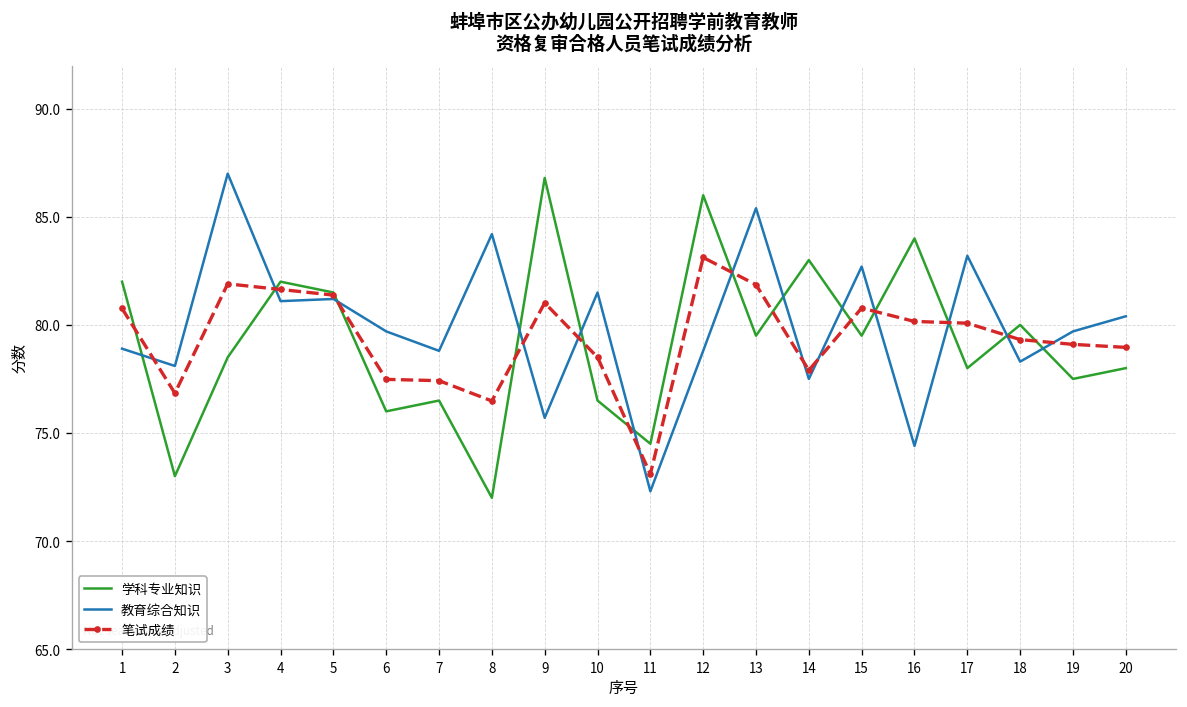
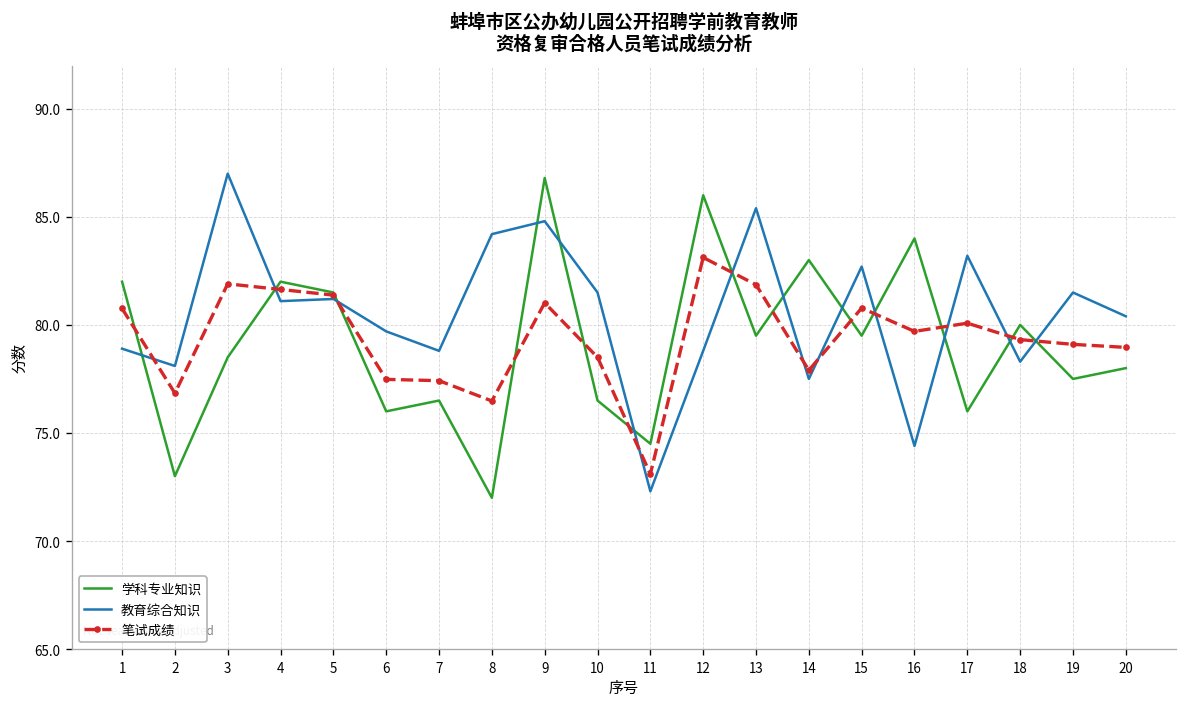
教育综合知识, 9: 75.7 -> 84.8
笔试成绩, 16: 80.2 -> 79.7
学科专业知识, 17: 78 -> 76
教育综合知识, 19: 79.7 -> 81.5
